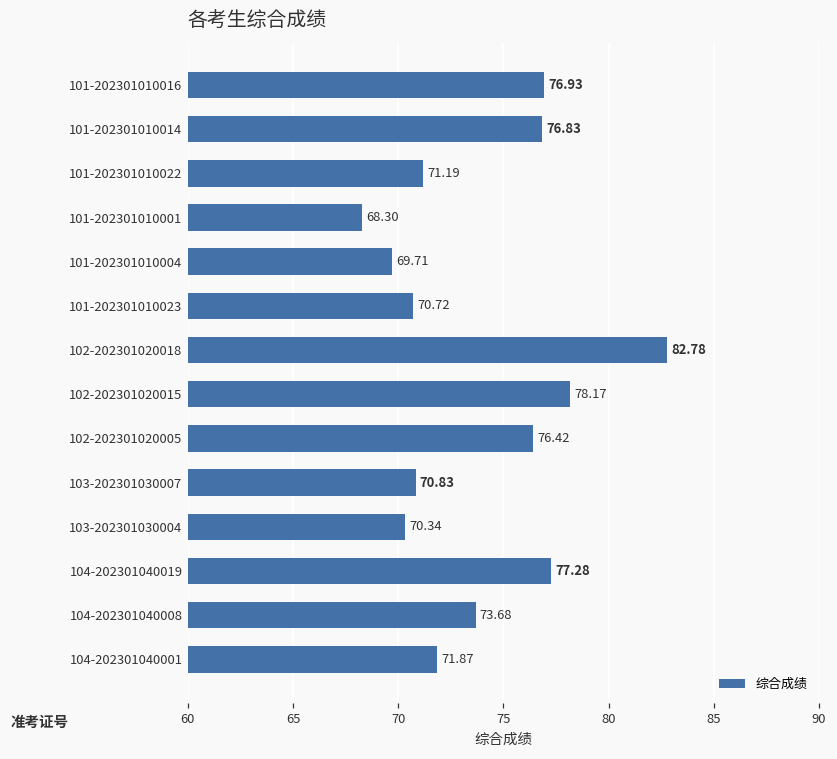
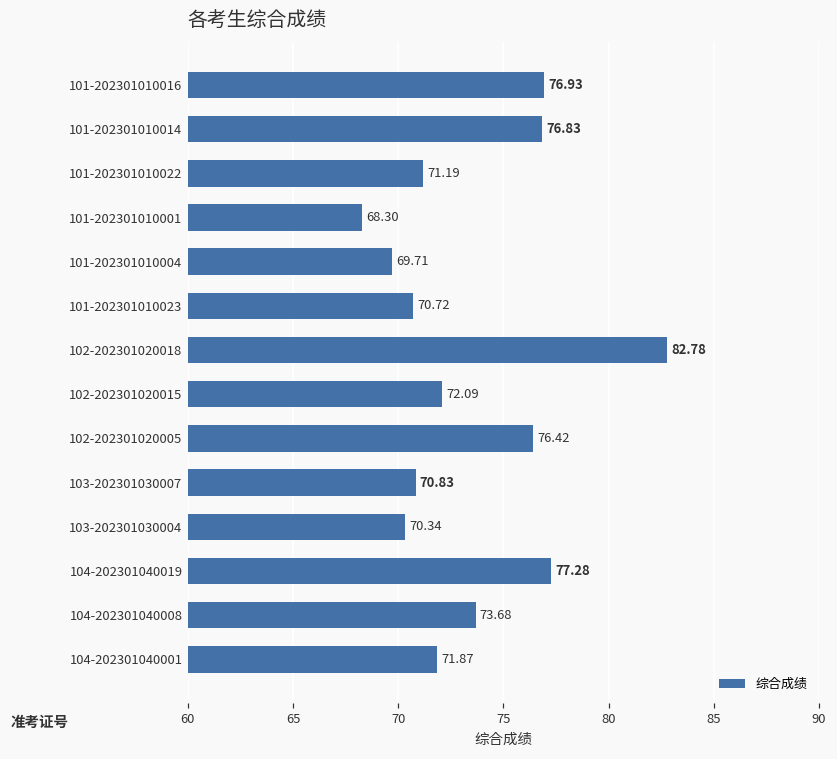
102-202301020015: 78.17 -> 72.09
